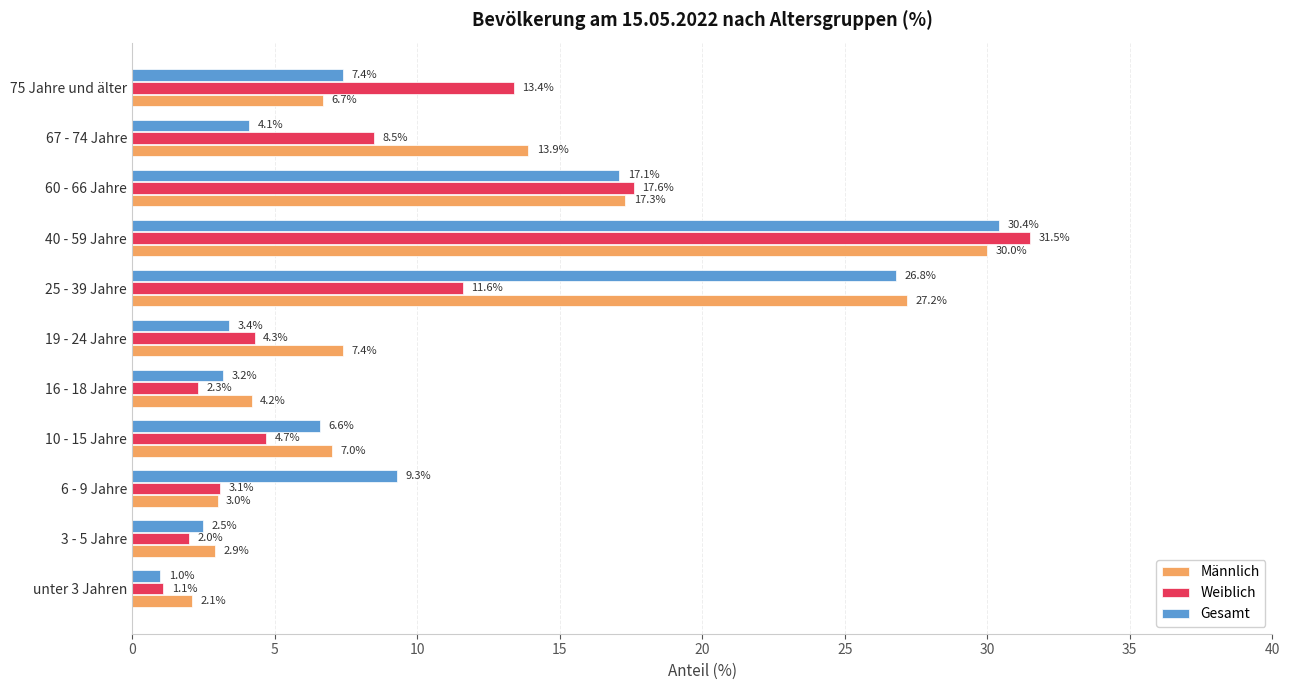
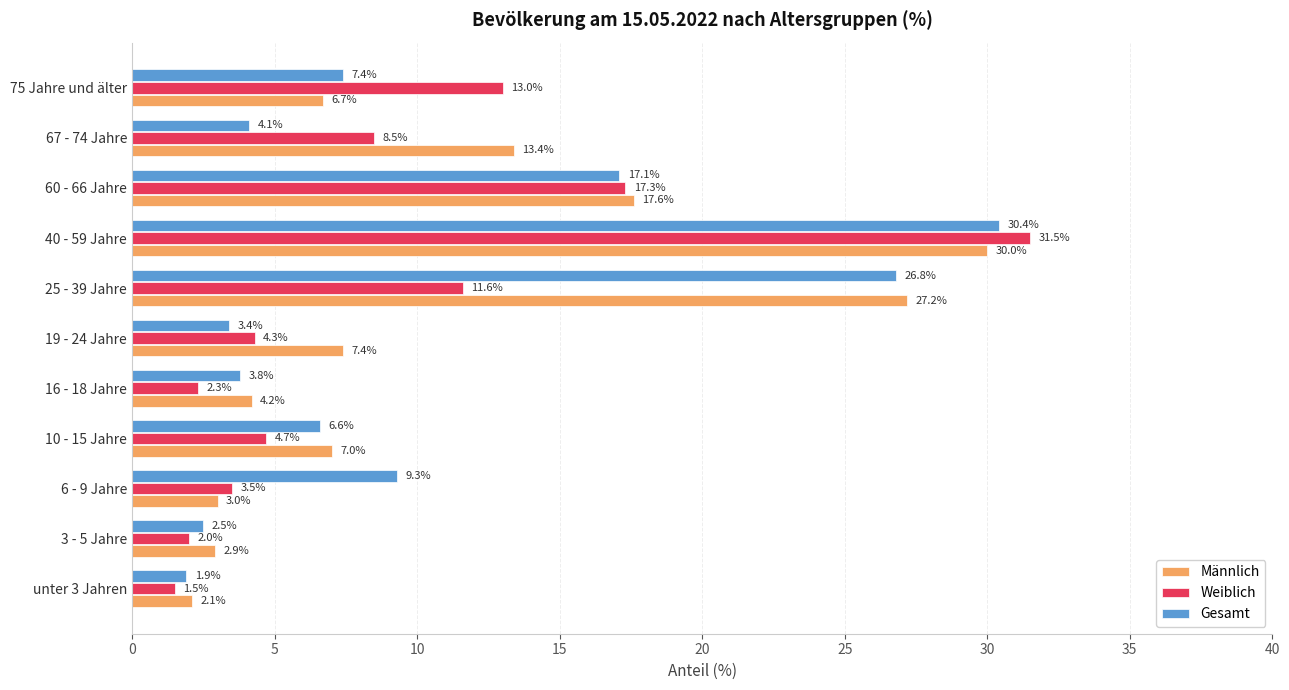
Weiblich, 75 Jahre und älter: 13.4% -> 13.0%
Männlich, 67 - 74 Jahre: 13.9% -> 13.4%
Weiblich, 60 - 66 Jahre: 17.6% -> 17.3%
Männlich, 60 - 66 Jahre: 17.3% -> 17.6%
Gesamt, 16 - 18 Jahre: 3.2% -> 3.8%
Weiblich, 6 - 9 Jahre: 3.1% -> 3.5%
Gesamt, unter 3 Jahren: 1.0% -> 1.9%
Weiblich, unter 3 Jahren: 1.1% -> 1.5%
